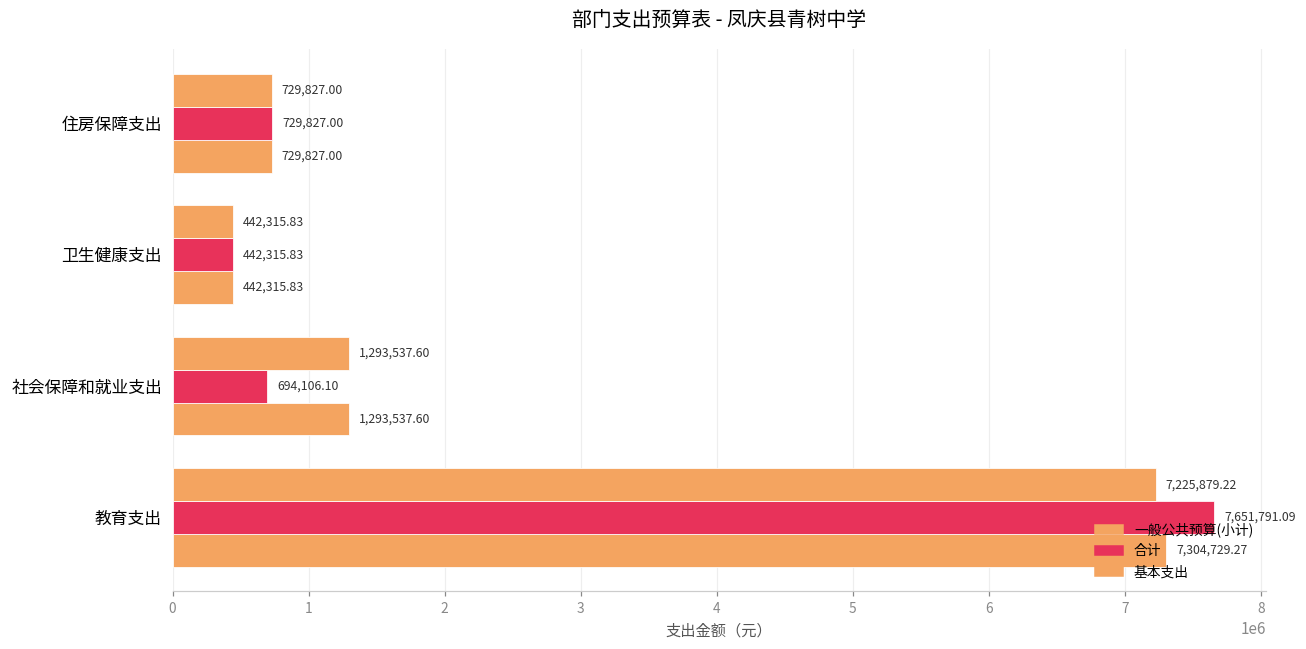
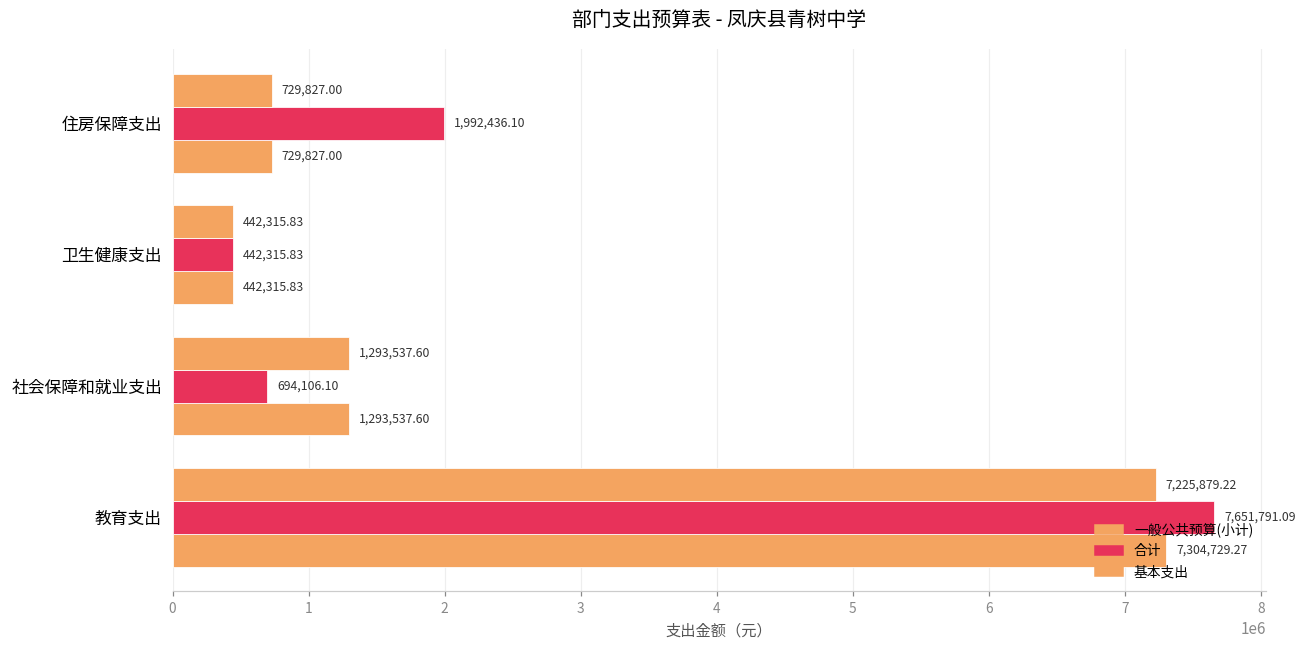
合计, 住房保障支出: 729,827.00 -> 1,992,436.10
